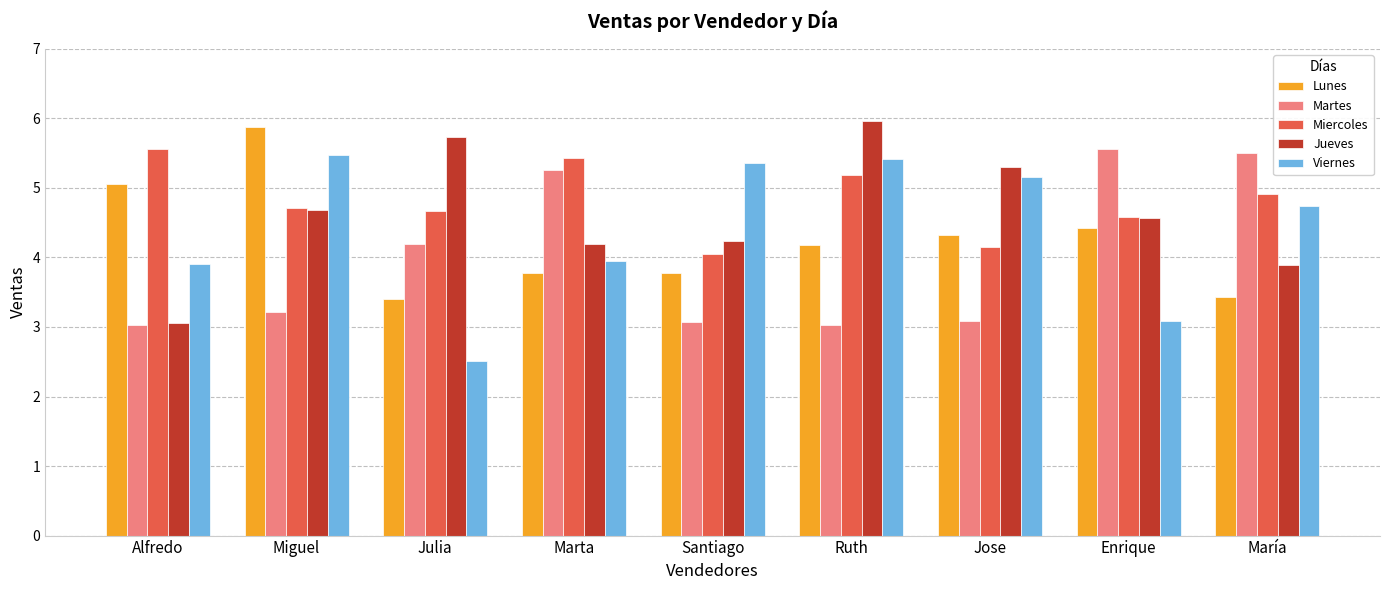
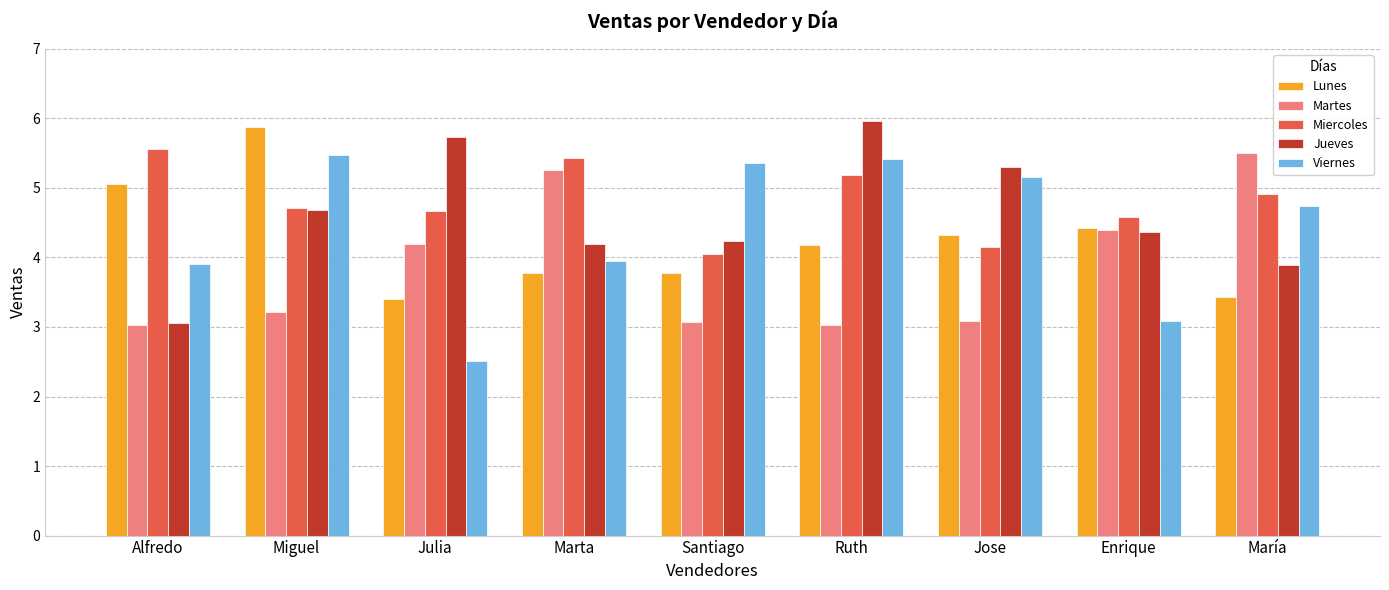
Martes, Enrique: 5.6 -> 4.4
Jueves, Enrique: 4.6 -> 4.4
